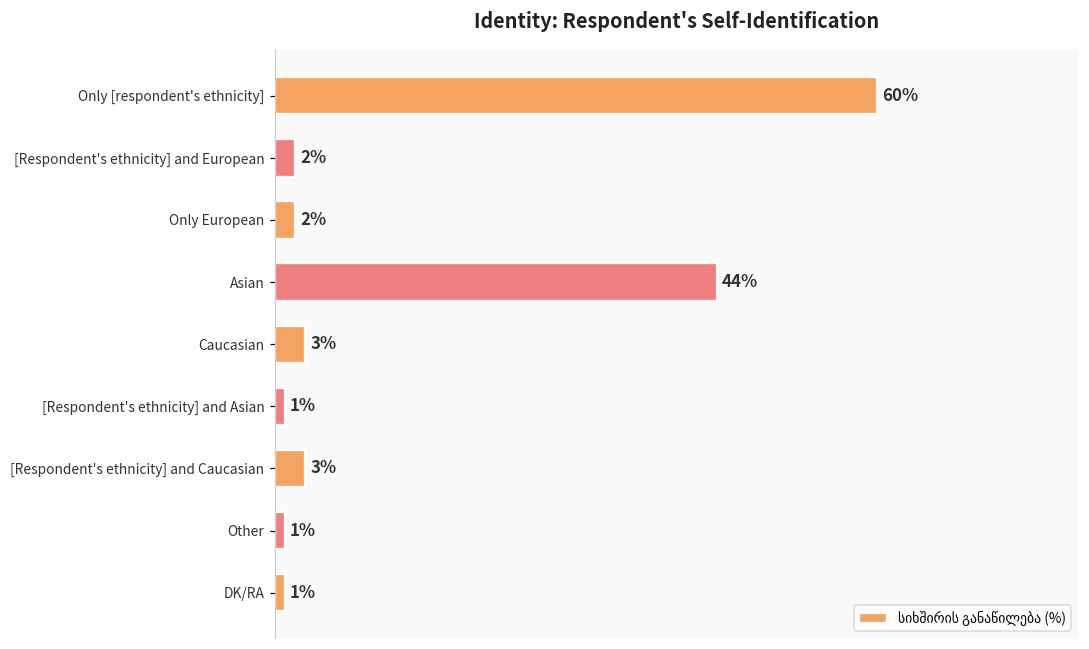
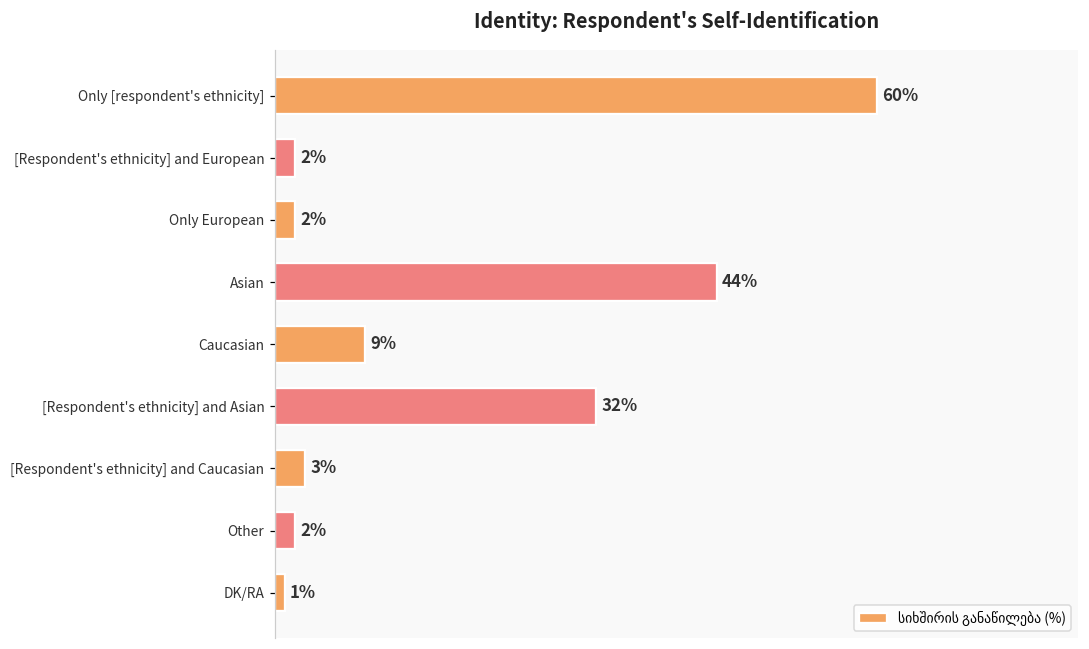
Caucasian: 3% -> 9%
[Respondent's ethnicity] and Asian: 1% -> 32%
Other: 1% -> 2%
